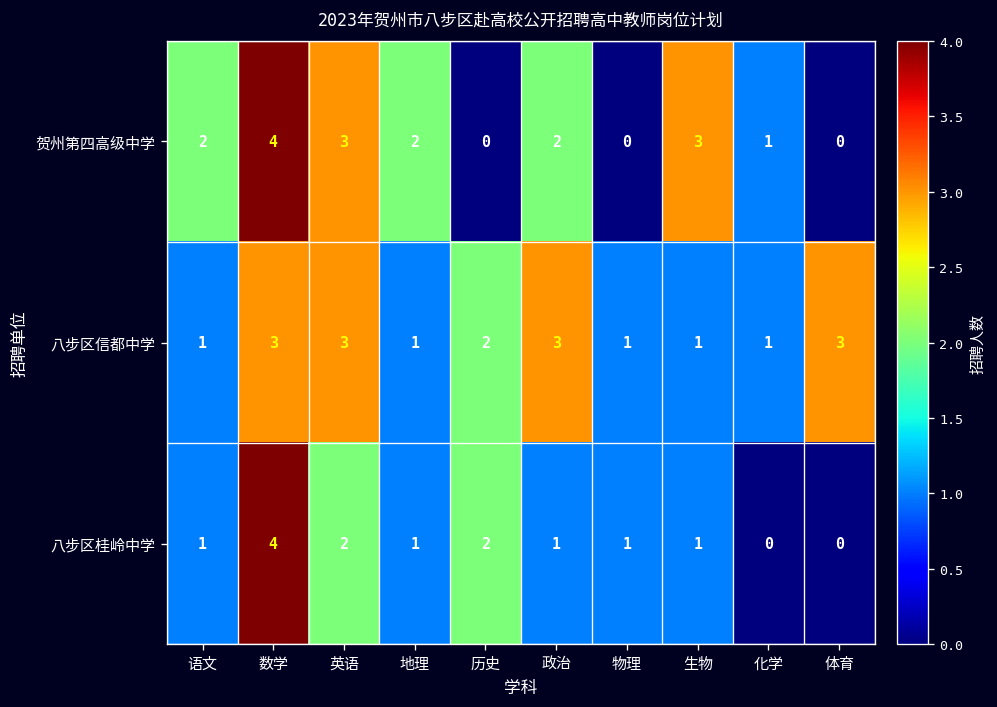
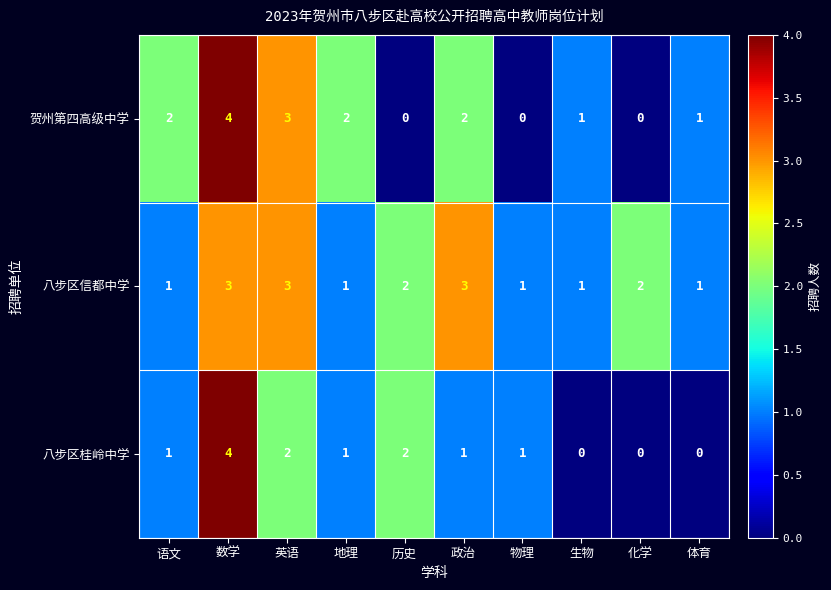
贺州第四高级中学, 生物: 3 -> 1
贺州第四高级中学, 化学: 1 -> 0
贺州第四高级中学, 体育: 0 -> 1
八步区信都中学, 化学: 1 -> 2
八步区信都中学, 体育: 3 -> 1
八步区桂岭中学, 生物: 1 -> 0
